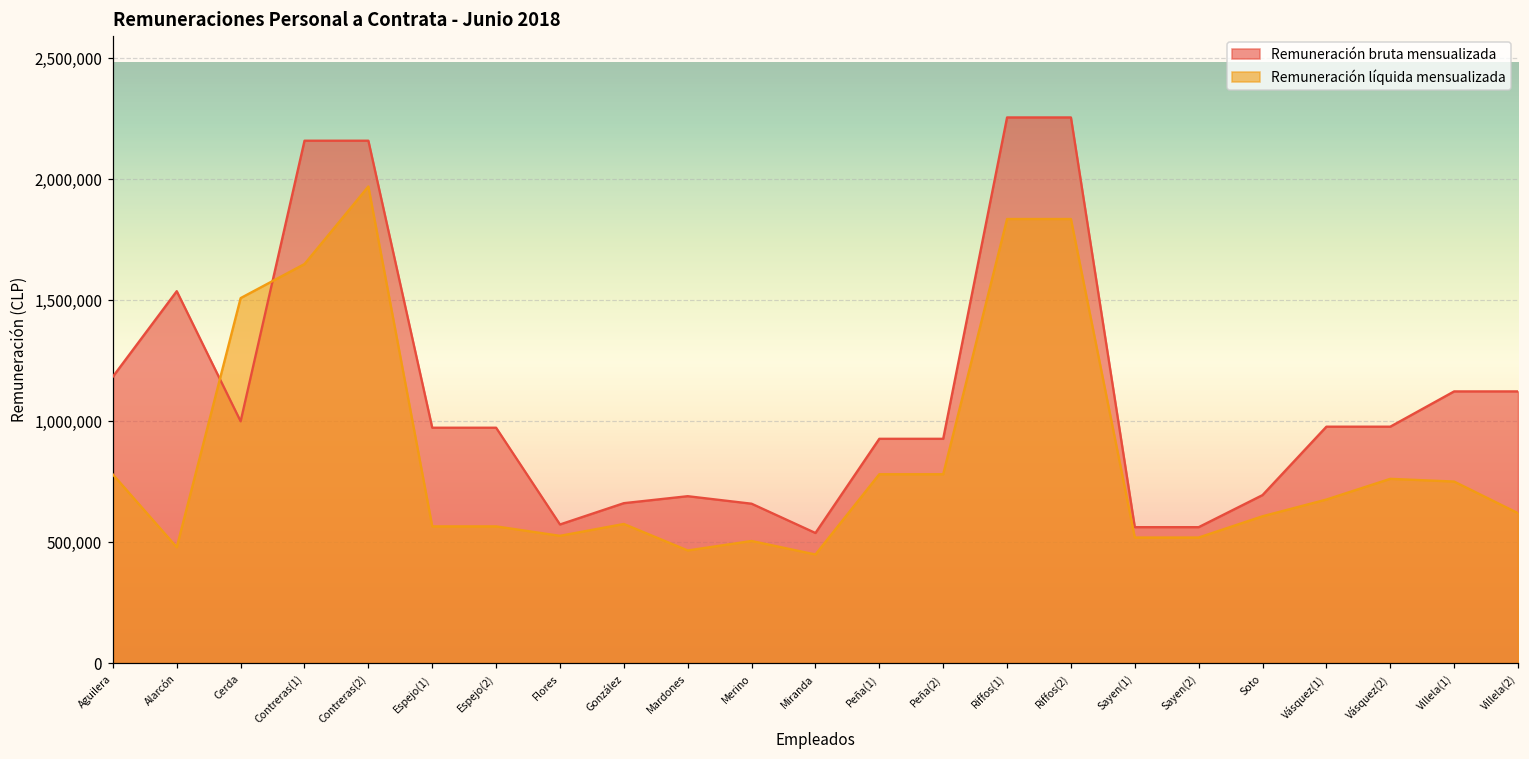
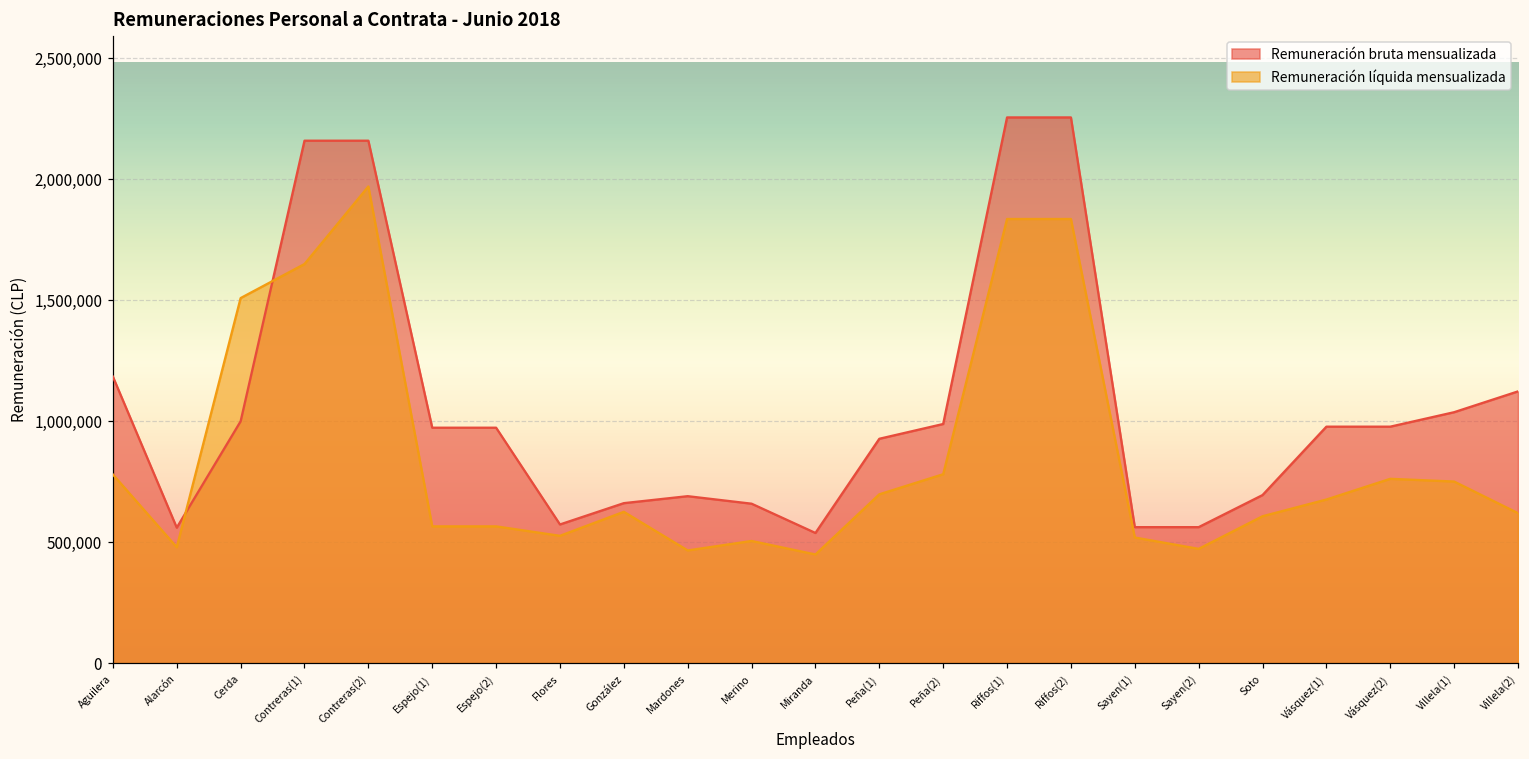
Remuneración bruta mensualizada, Alarcón: 1,540,000 -> 560,000
Remuneración líquida mensualizada, González: 580,000 -> 630,000
Remuneración líquida mensualizada, Peña(1): 780,000 -> 700,000
Remuneración bruta mensualizada, Peña(2): 930,000 -> 990,000
Remuneración líquida mensualizada, Sayen(2): 520,000 -> 470,000
Remuneración bruta mensualizada, Villela(1): 1,120,000 -> 1,040,000
